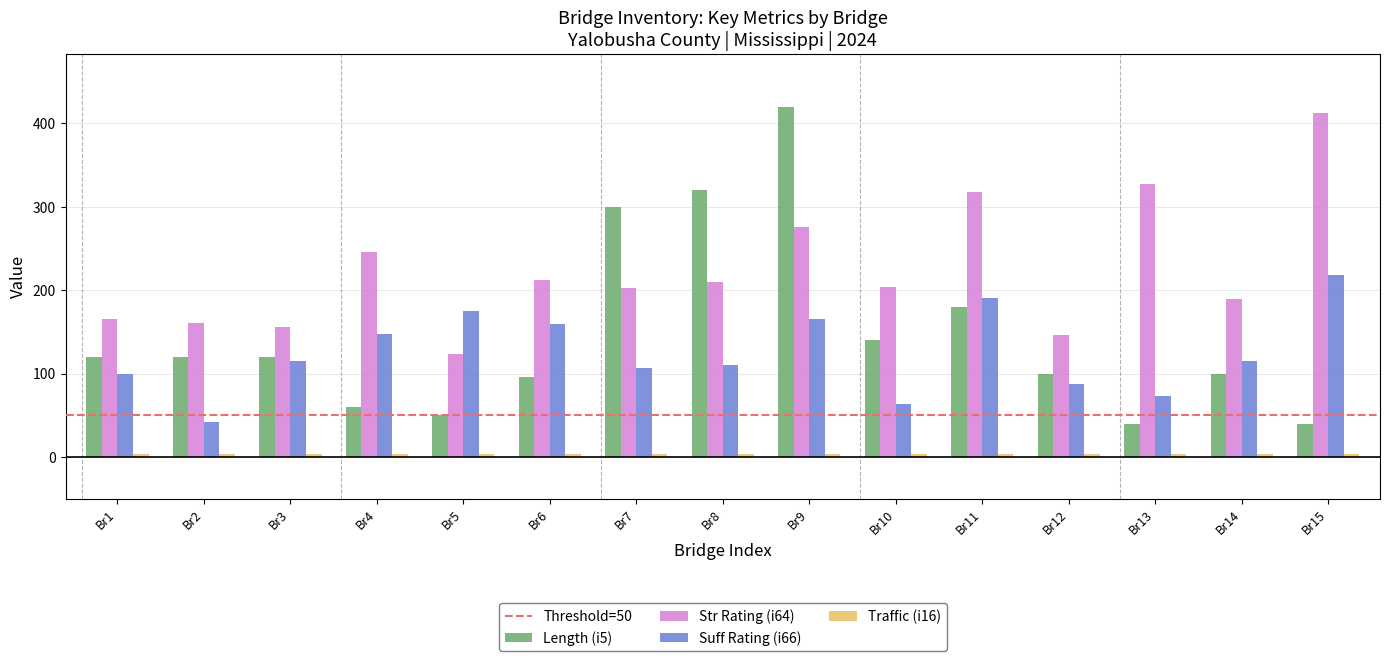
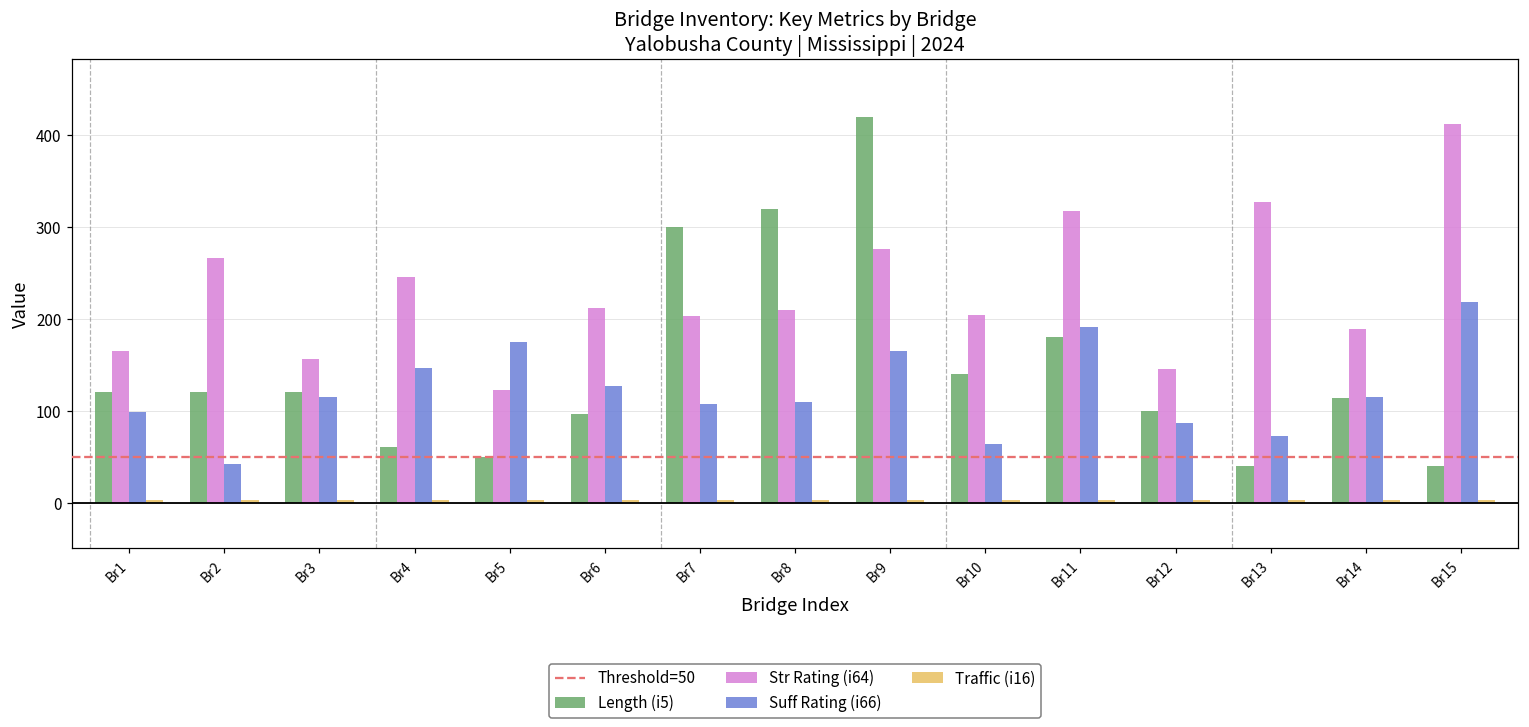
Str Rating (i64), Br2: 160 -> 270
Suff Rating (i66), Br6: 160 -> 130
Length (i5), Br14: 100 -> 110
